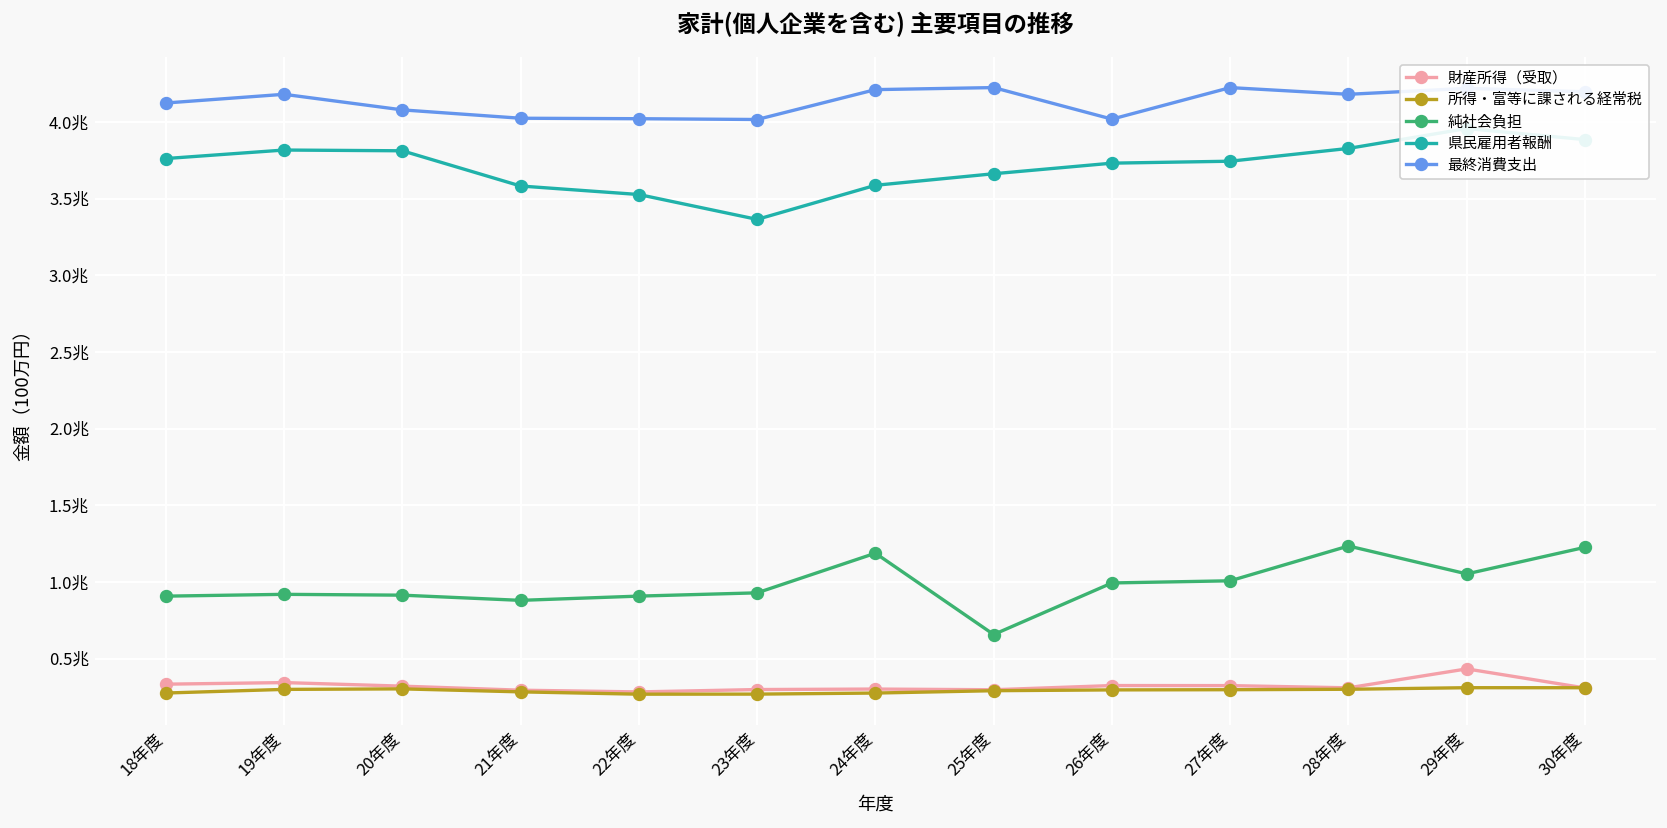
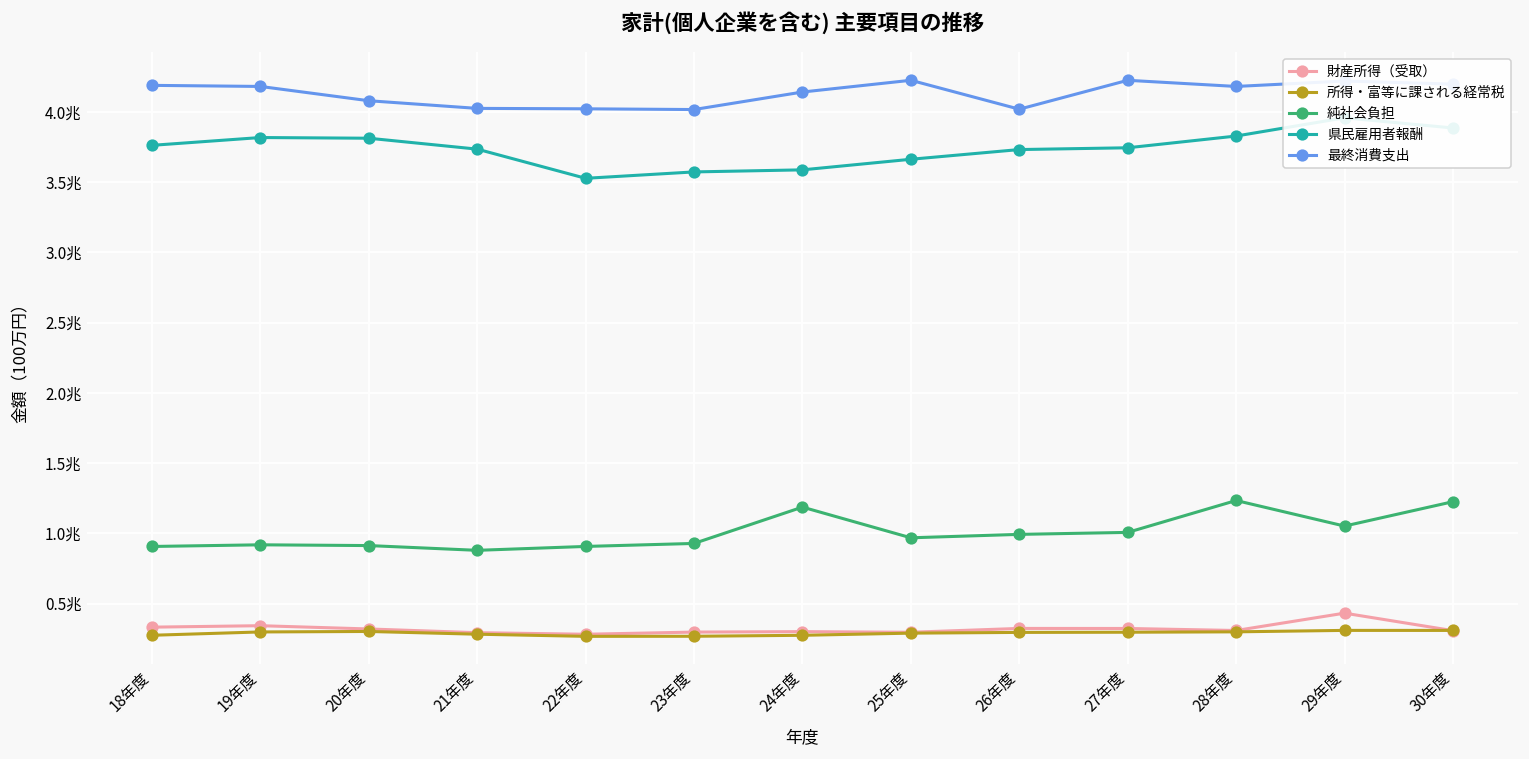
最終消費支出, 18年度: 4.12兆 -> 4.19兆
県民雇用者報酬, 21年度: 3.58兆 -> 3.73兆
県民雇用者報酬, 23年度: 3.36兆 -> 3.57兆
最終消費支出, 24年度: 4.21兆 -> 4.14兆
純社会負担, 25年度: 0.66兆 -> 0.97兆
